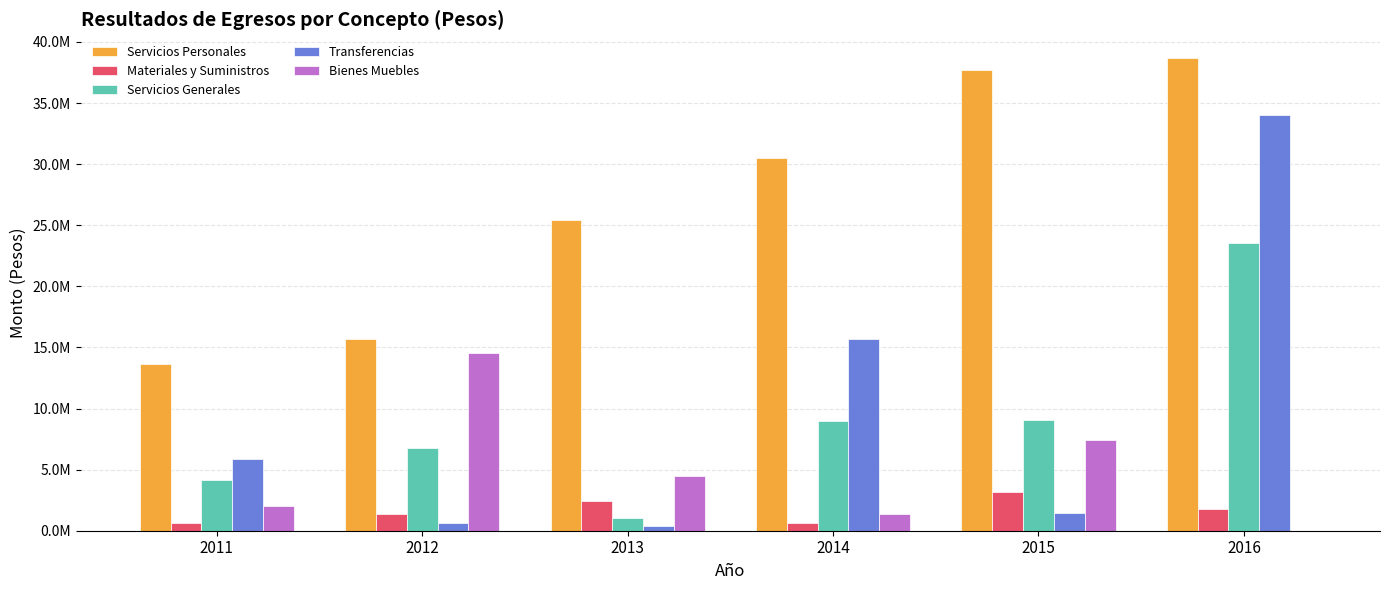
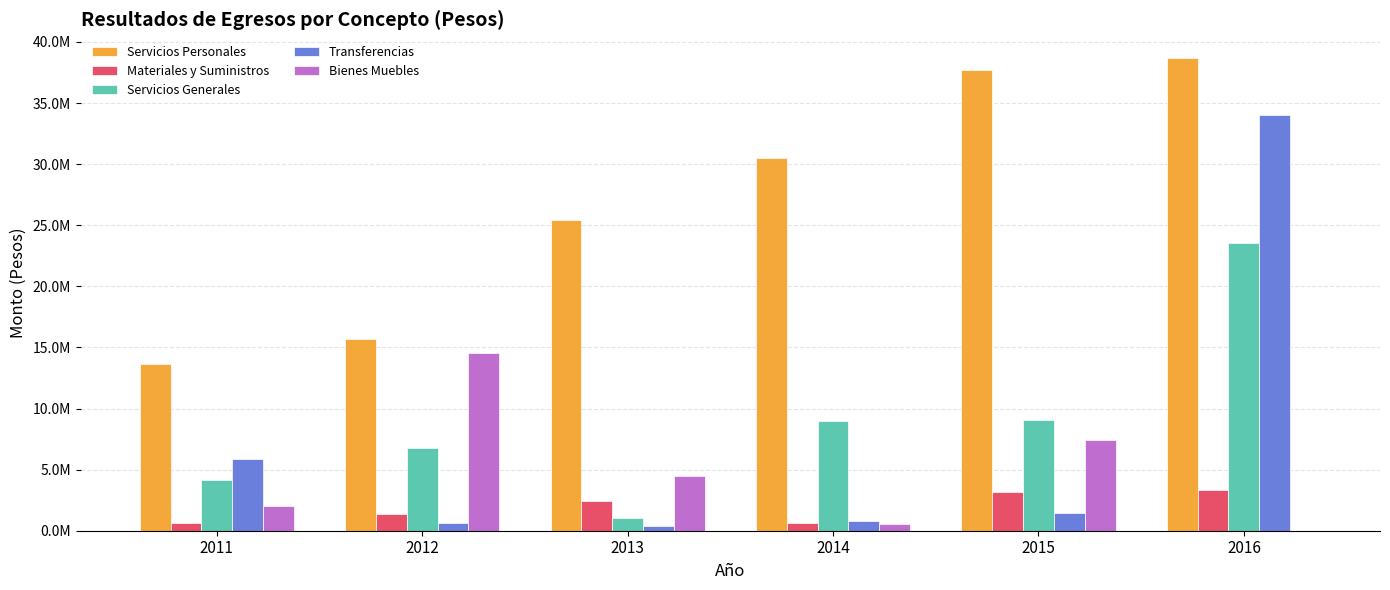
Transferencias, 2014: 15700000 -> 800000
Bienes Muebles, 2014: 1300000 -> 600000
Materiales y Suministros, 2016: 1800000 -> 3300000
